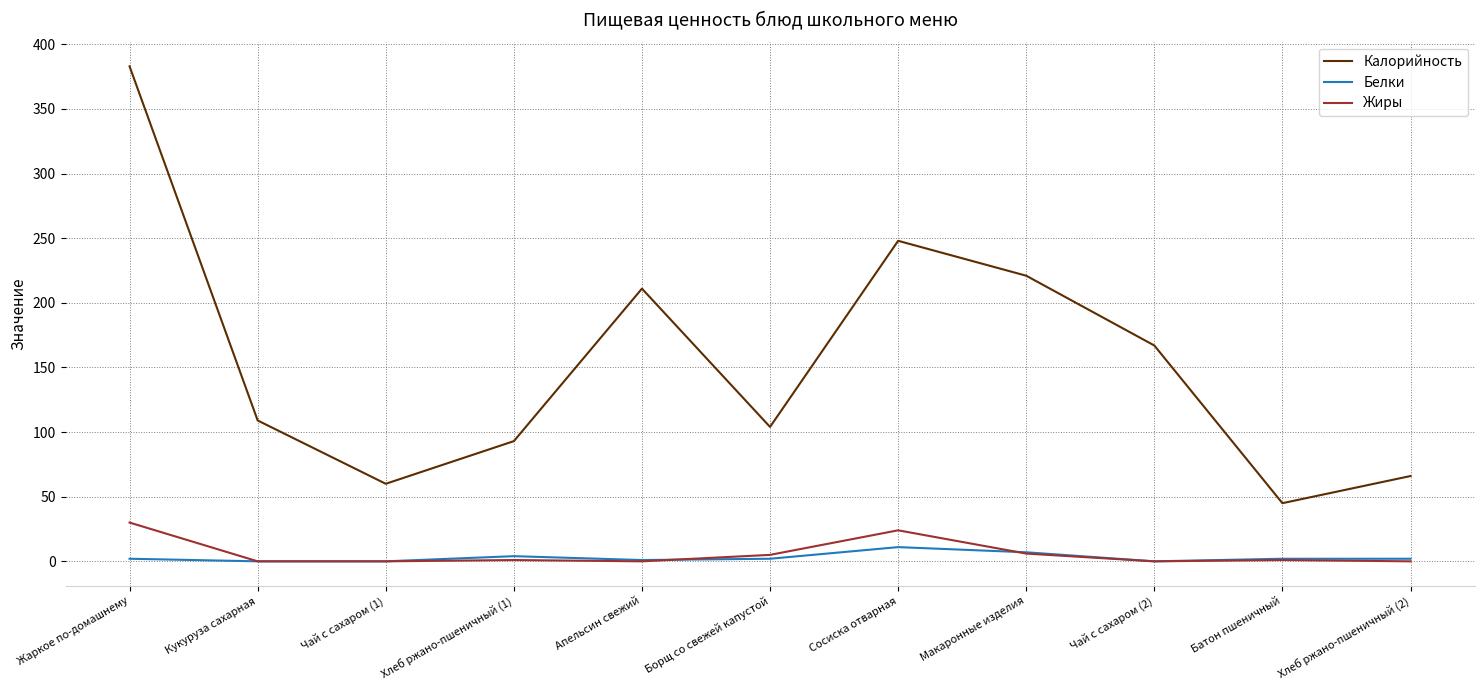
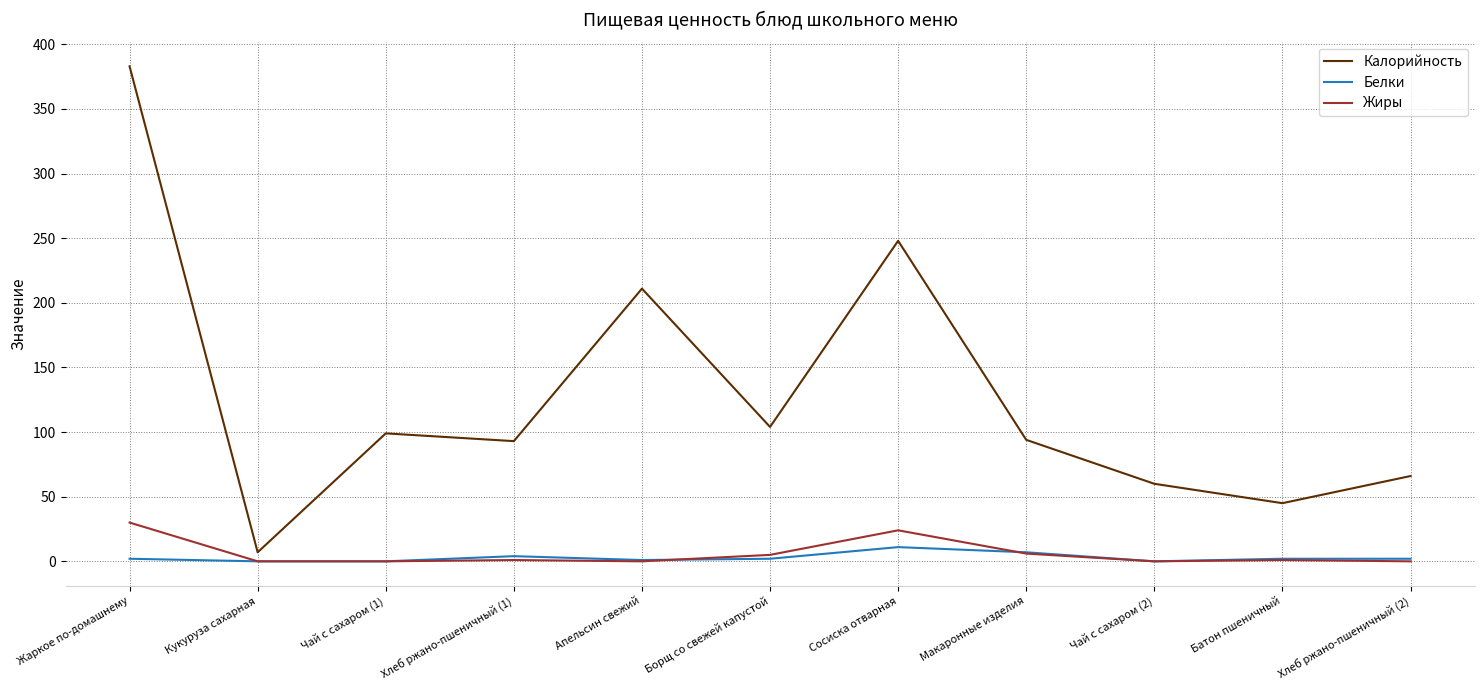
Калорийность, Кукуруза сахарная: 109 -> 7
Калорийность, Чай с сахаром (1): 60 -> 99
Калорийность, Макаронные изделия: 221 -> 94
Калорийность, Чай с сахаром (2): 167 -> 60
